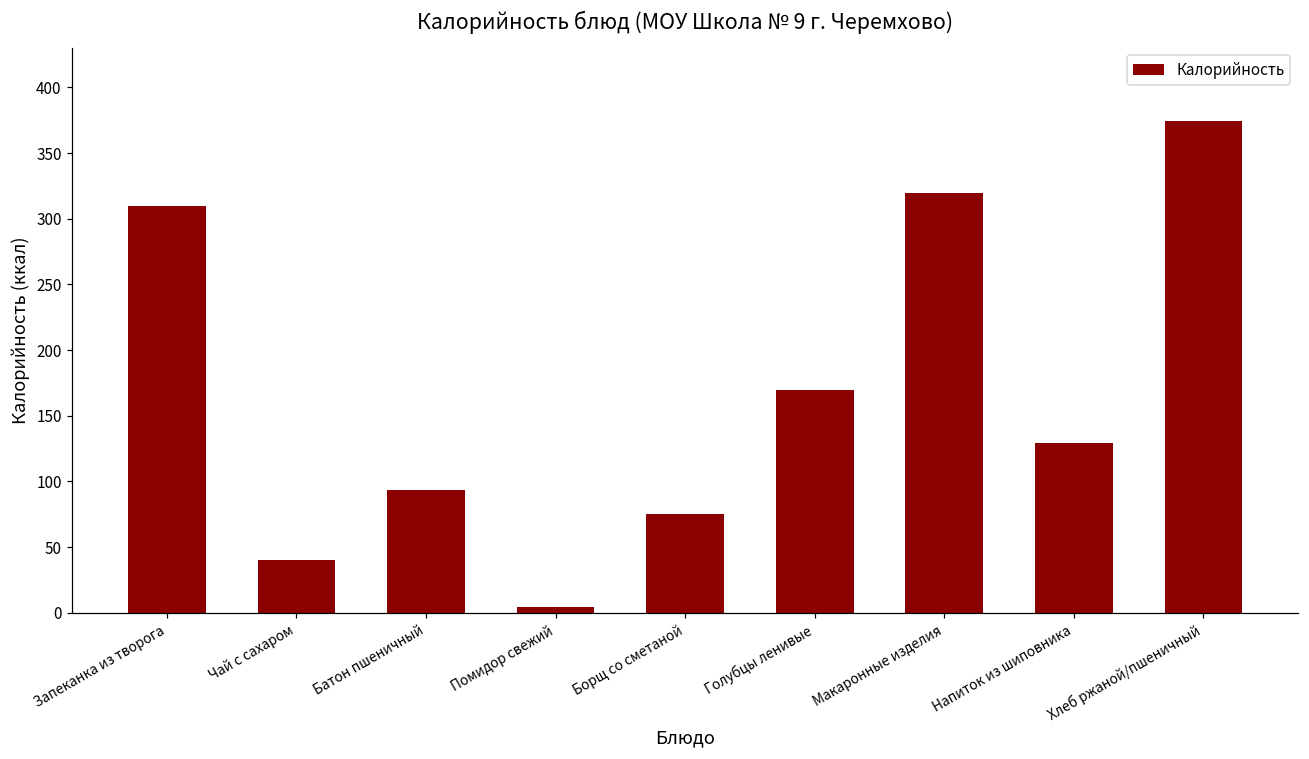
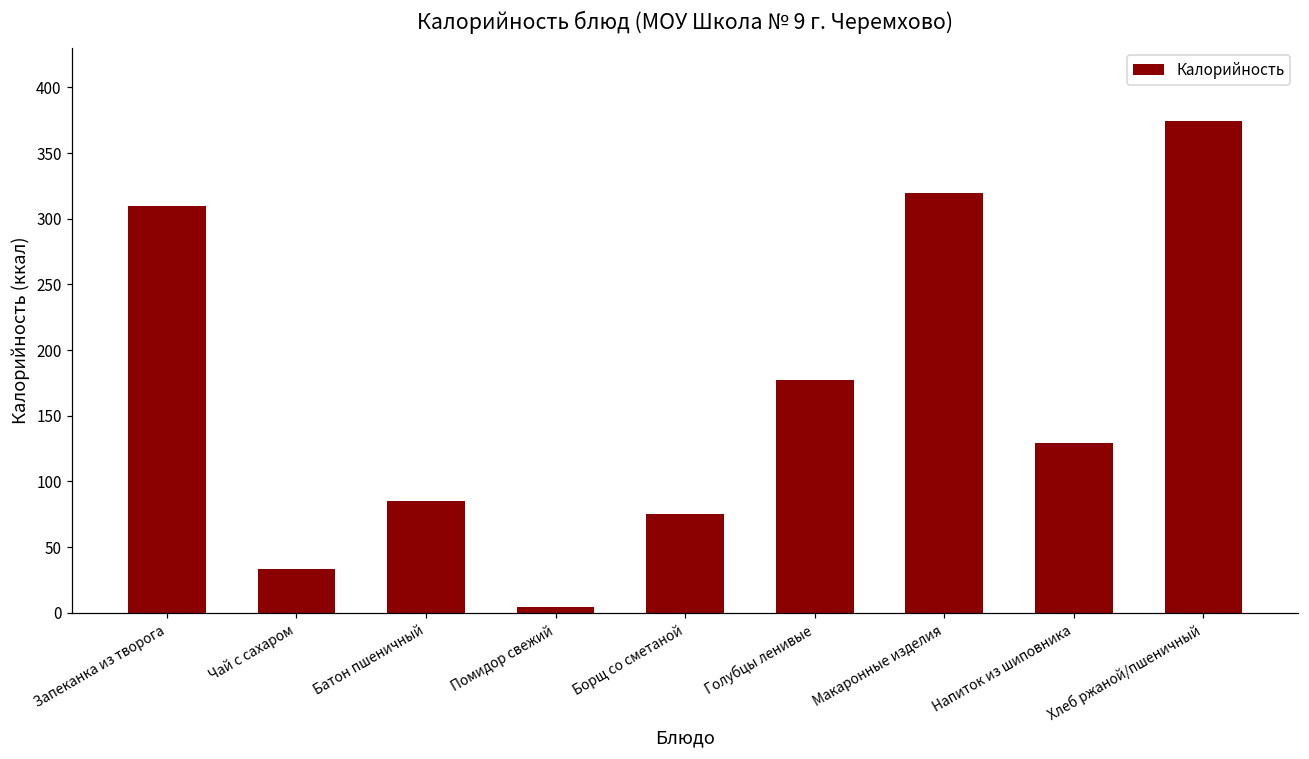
Чай с сахаром: 40 -> 33
Батон пшеничный: 94 -> 85
Голубцы ленивые: 169 -> 177
